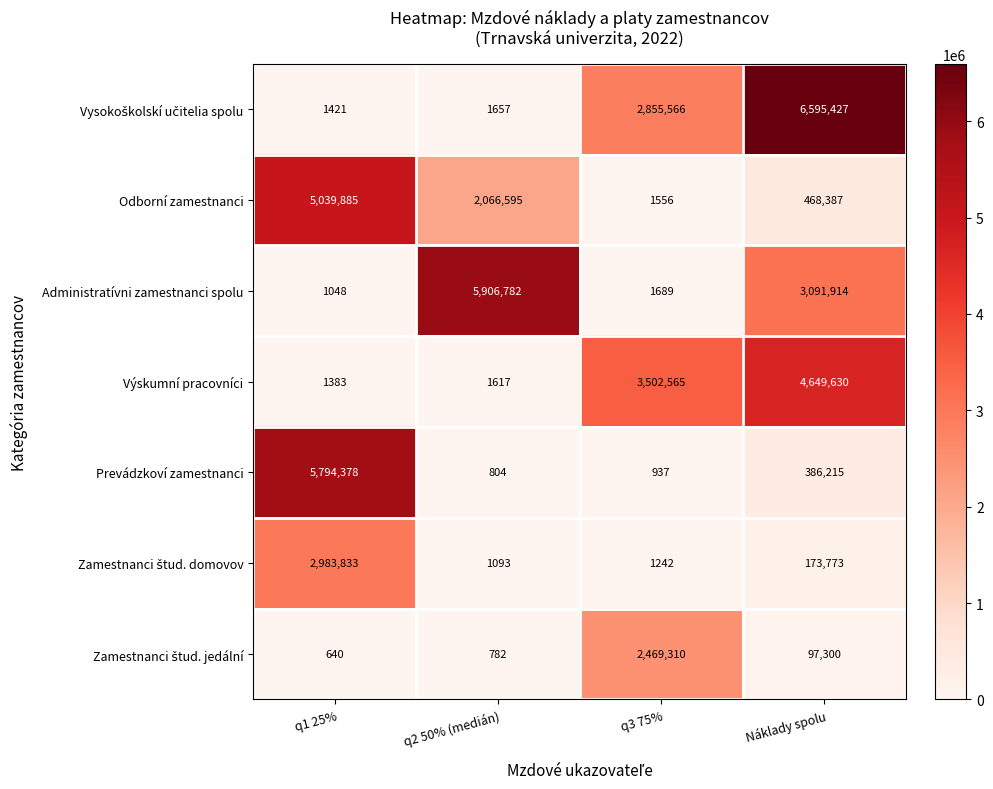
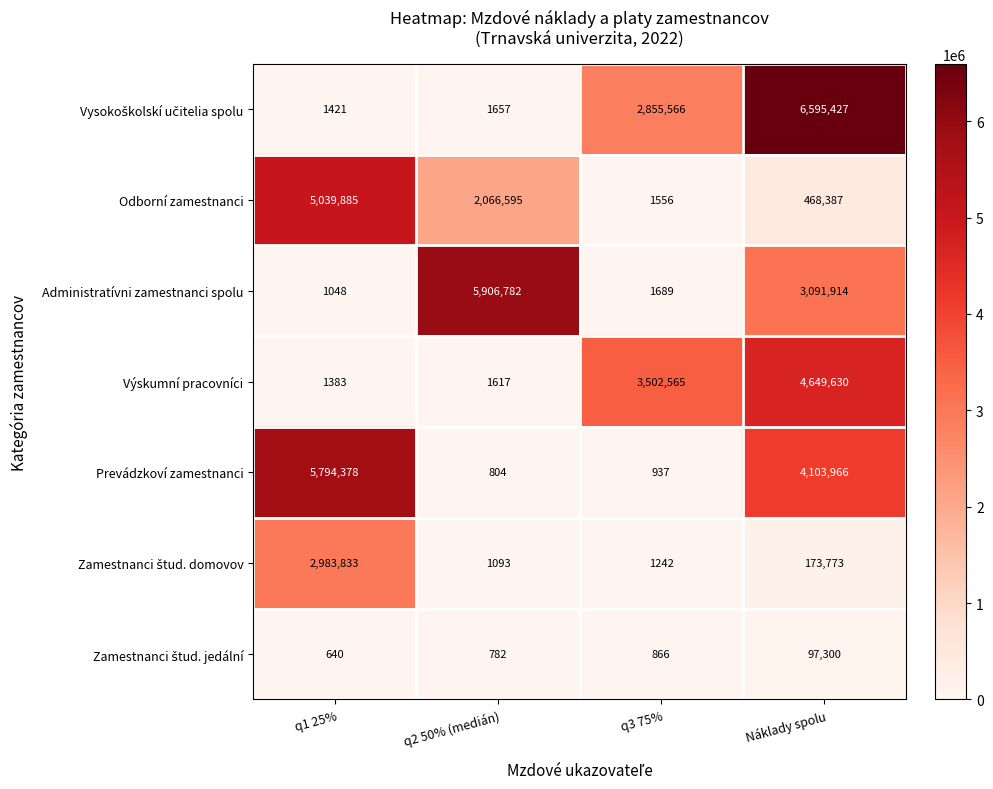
Prevádzkoví zamestnanci, Náklady spolu: 386,215 -> 4,103,966
Zamestnanci štud. jedální, q3 75%: 2,469,310 -> 866
